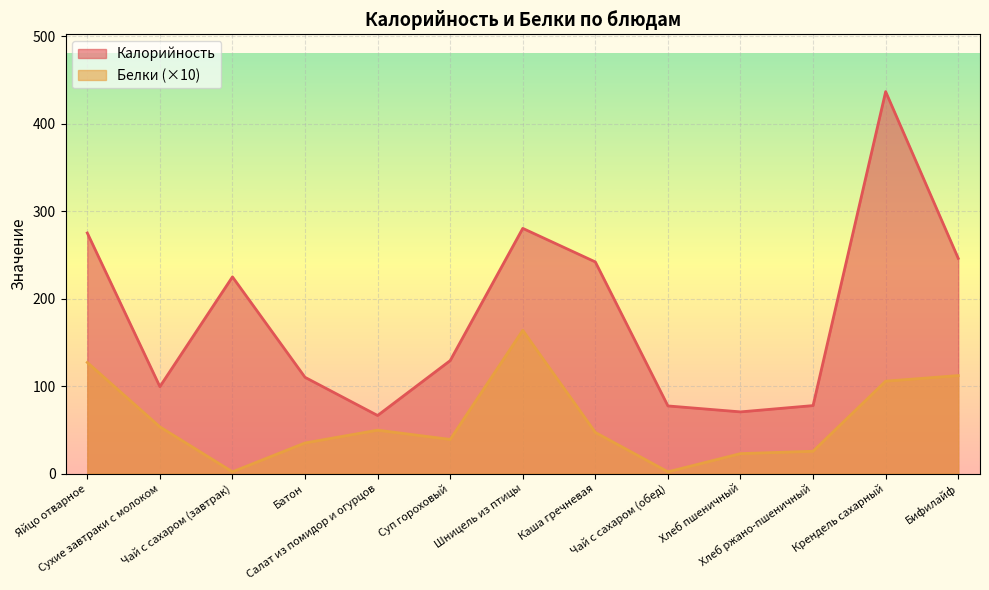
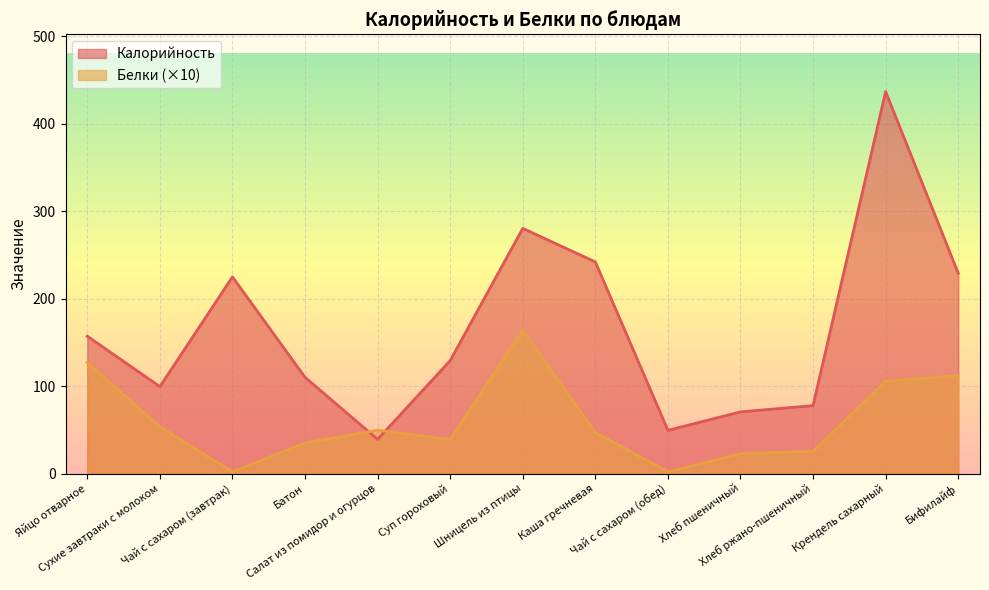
Калорийность, Яйцо отварное: 280 -> 160
Калорийность, Салат из помидор и огурцов: 70 -> 40
Калорийность, Чай с сахаром (обед): 80 -> 50
Калорийность, Бифилайф: 250 -> 230
